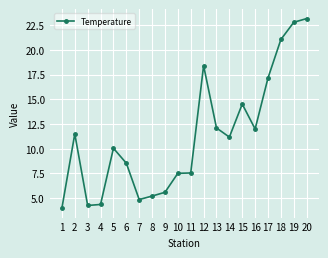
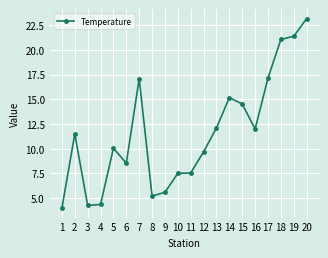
7: 5 -> 17
12: 18 -> 10
14: 11 -> 15
19: 23 -> 21
